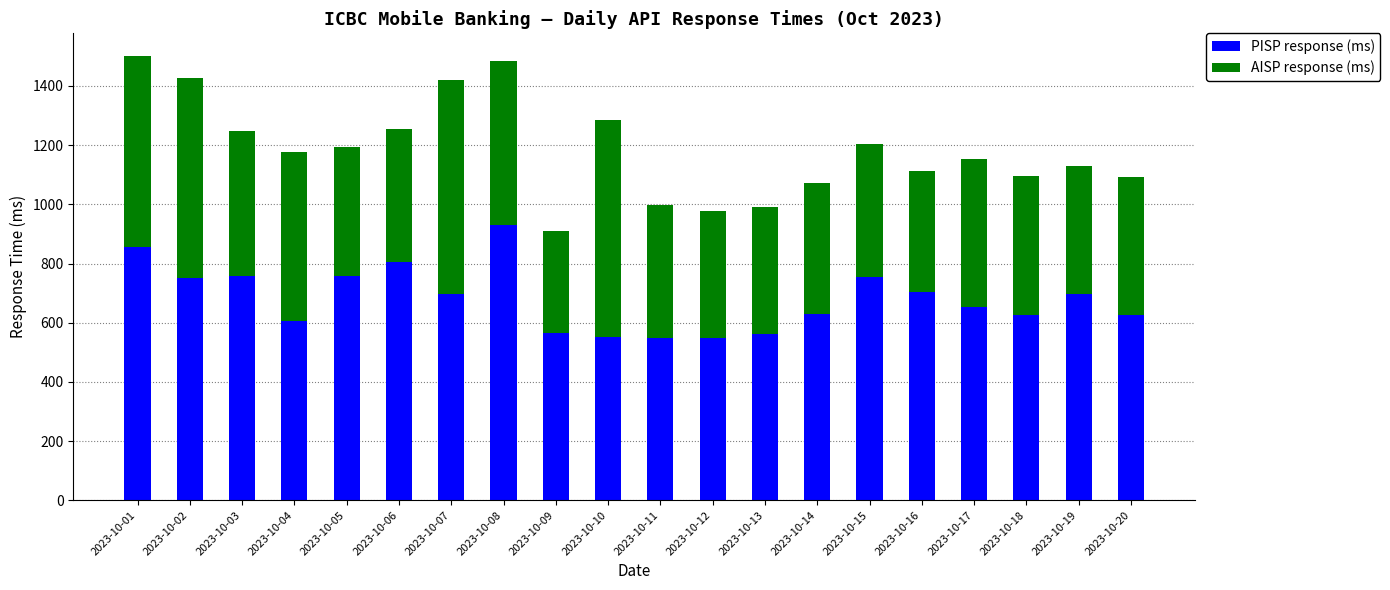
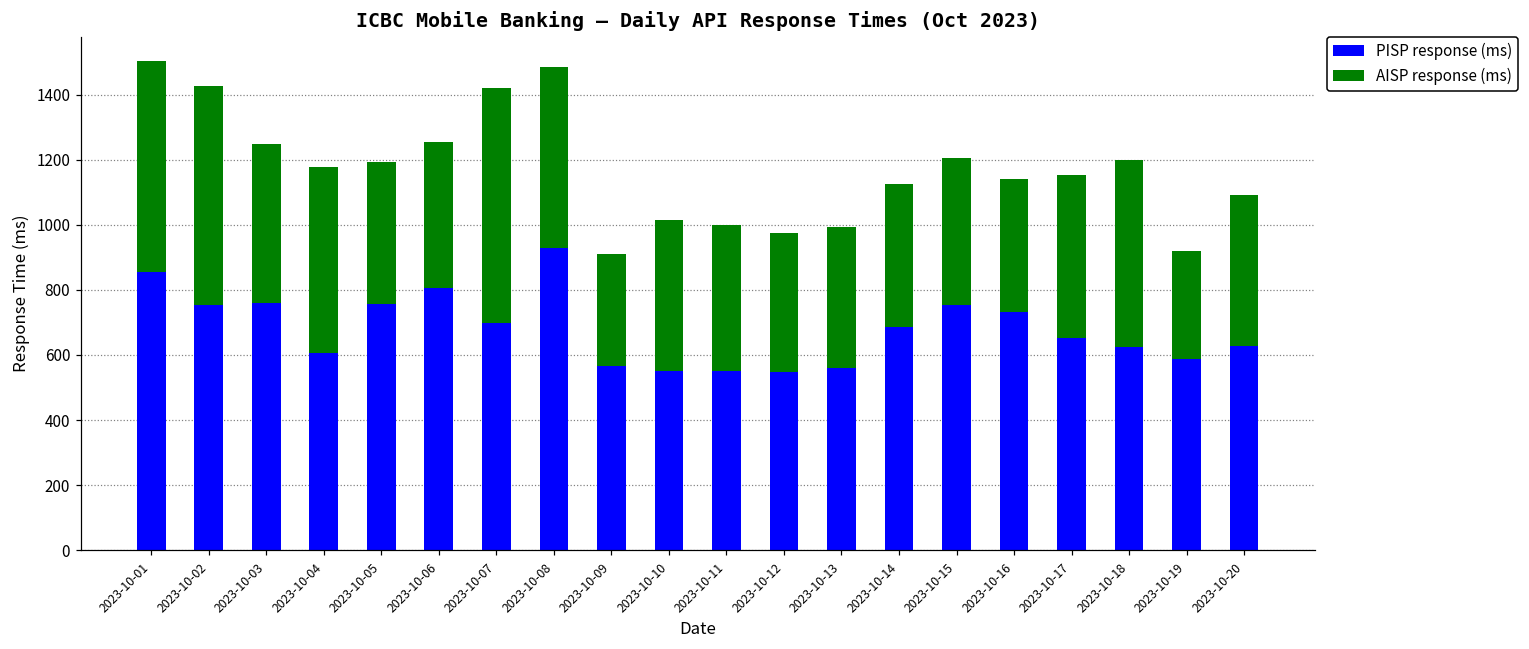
AISP response (ms), 2023-10-10: 730 -> 460
PISP response (ms), 2023-10-14: 630 -> 680
PISP response (ms), 2023-10-16: 700 -> 730
AISP response (ms), 2023-10-18: 470 -> 570
PISP response (ms), 2023-10-19: 700 -> 590
AISP response (ms), 2023-10-19: 430 -> 330
